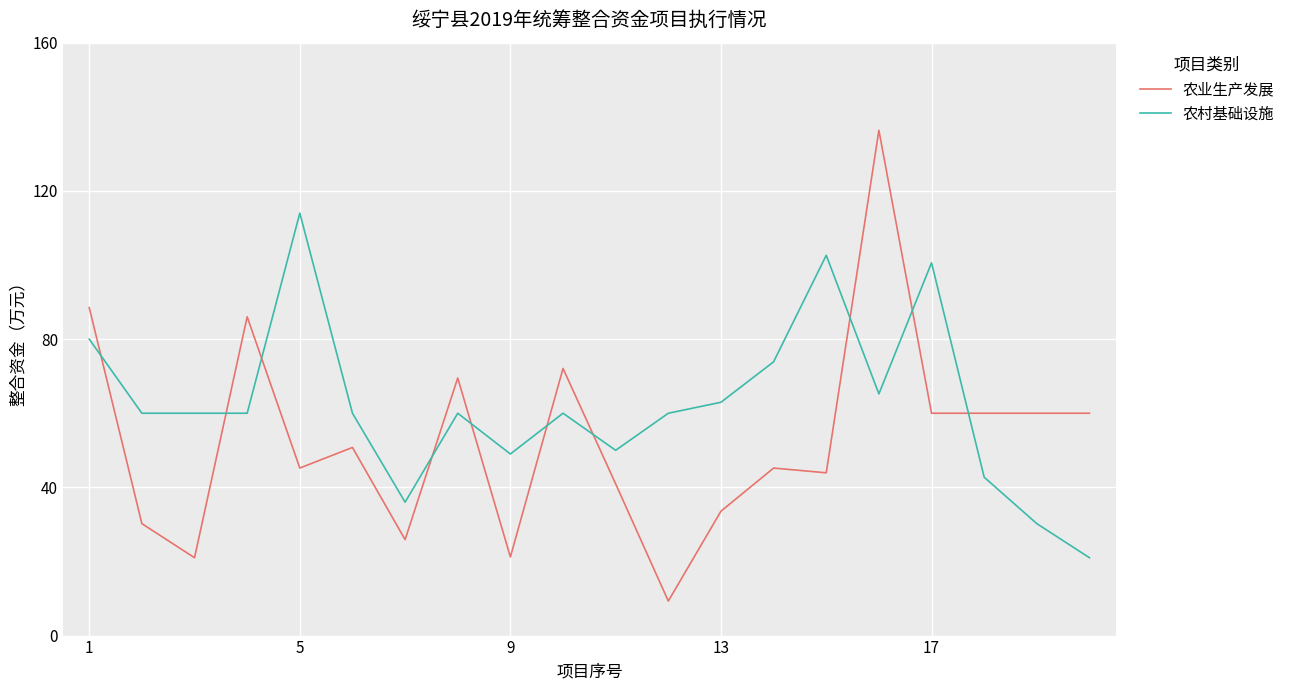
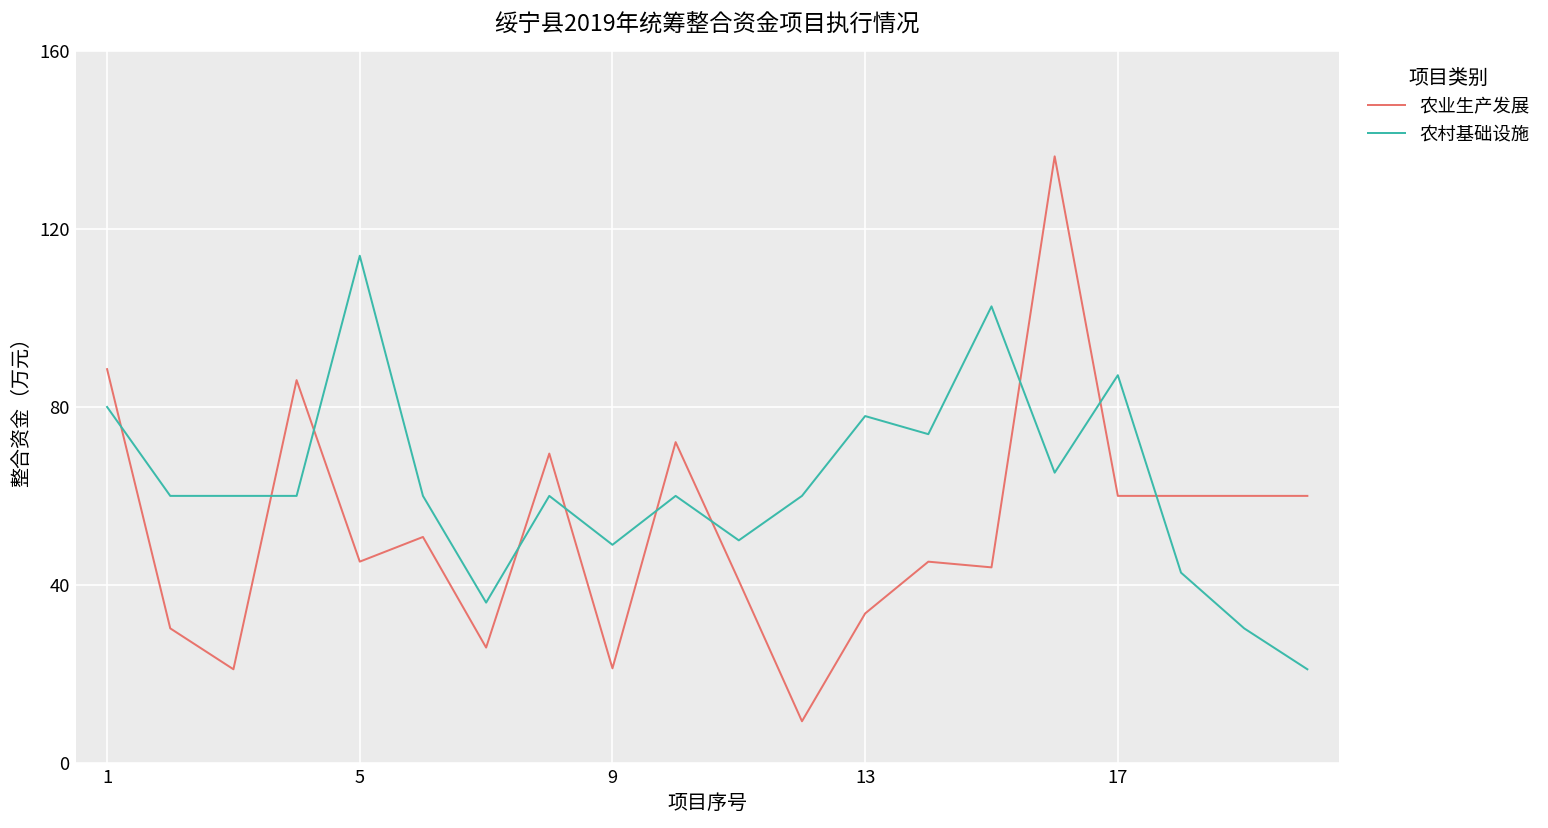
农村基础设施, 13: 63 -> 78
农村基础设施, 17: 101 -> 87
